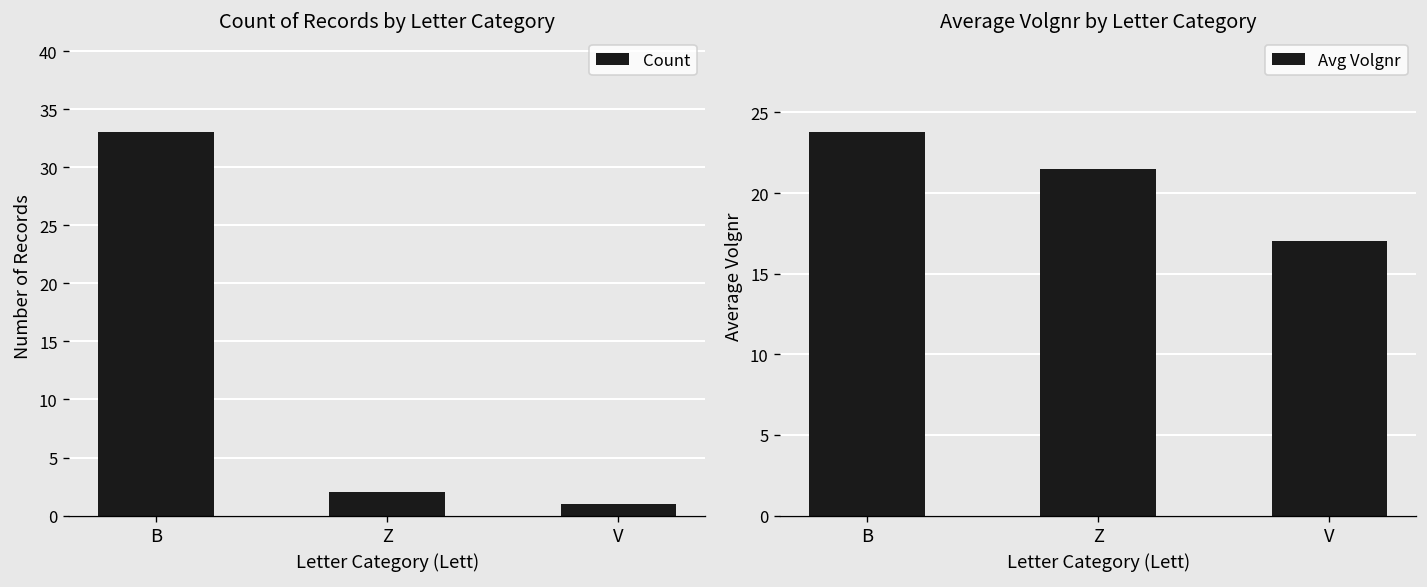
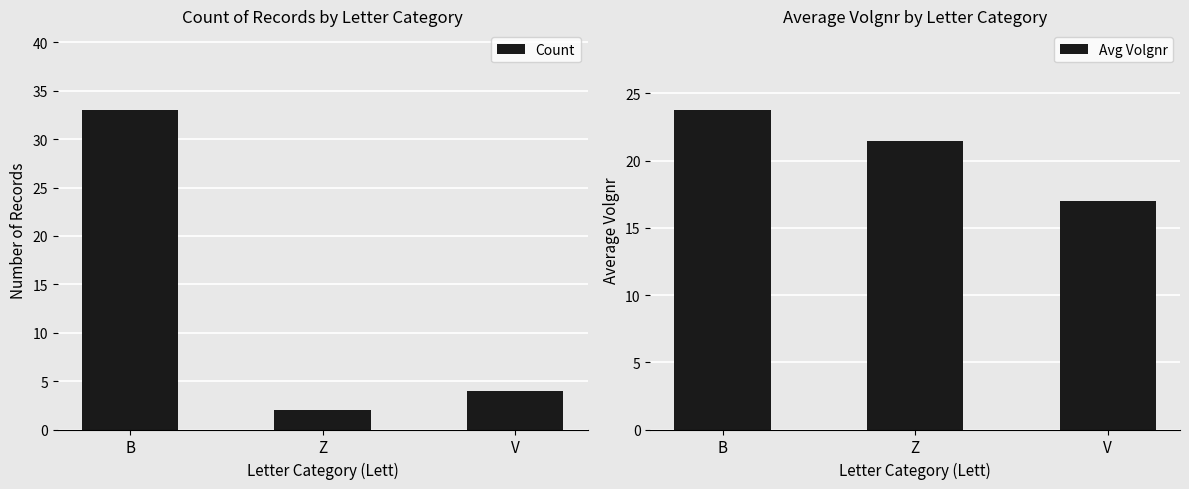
Count of Records by Letter Category, V: 1 -> 4
